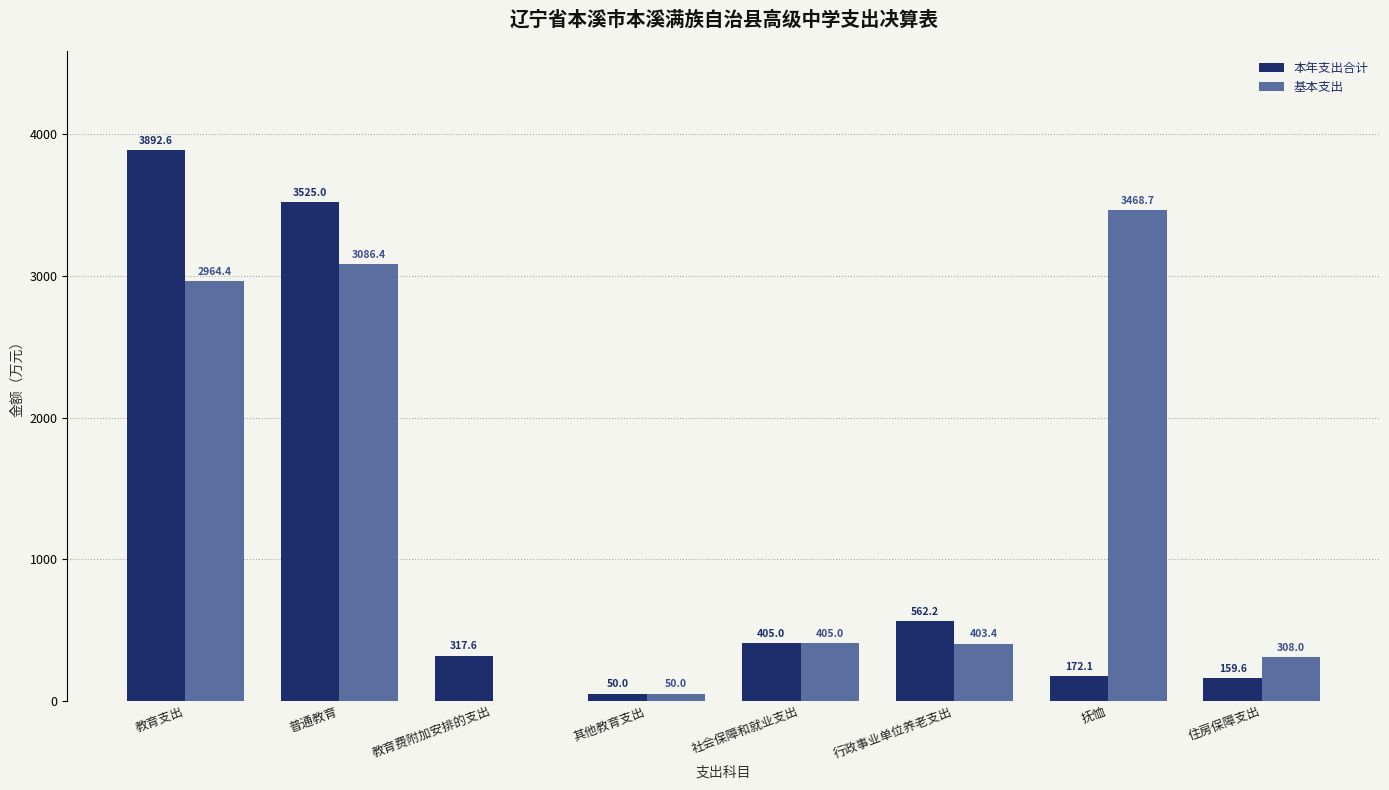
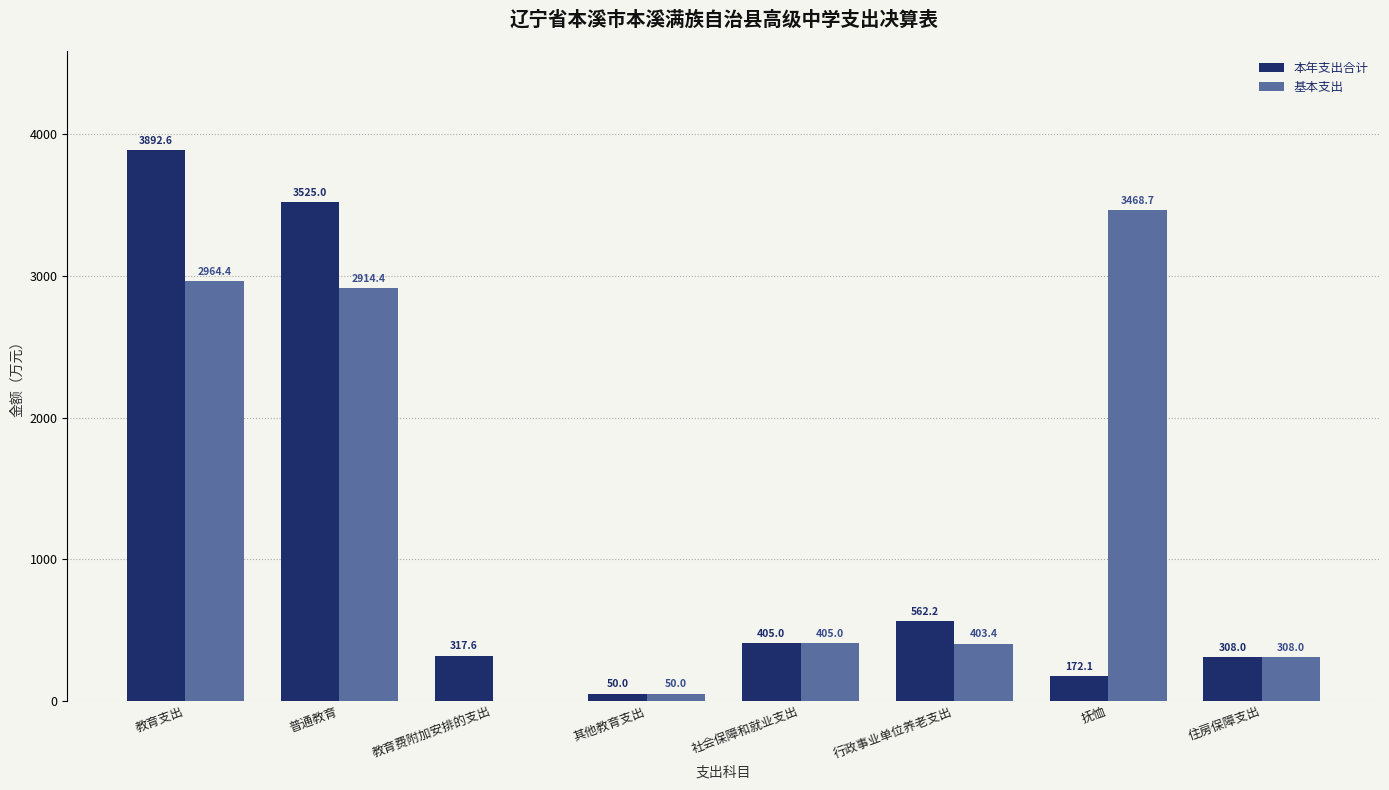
基本支出, 普通教育: 3086.4 -> 2914.4
本年支出合计, 住房保障支出: 159.6 -> 308.0
